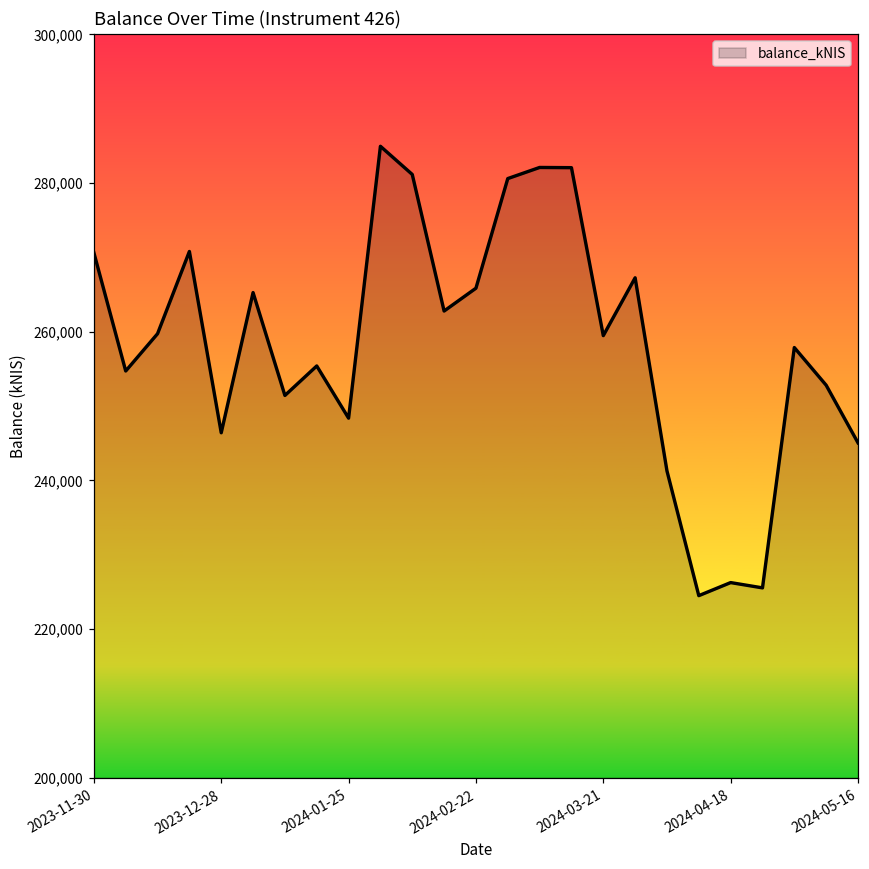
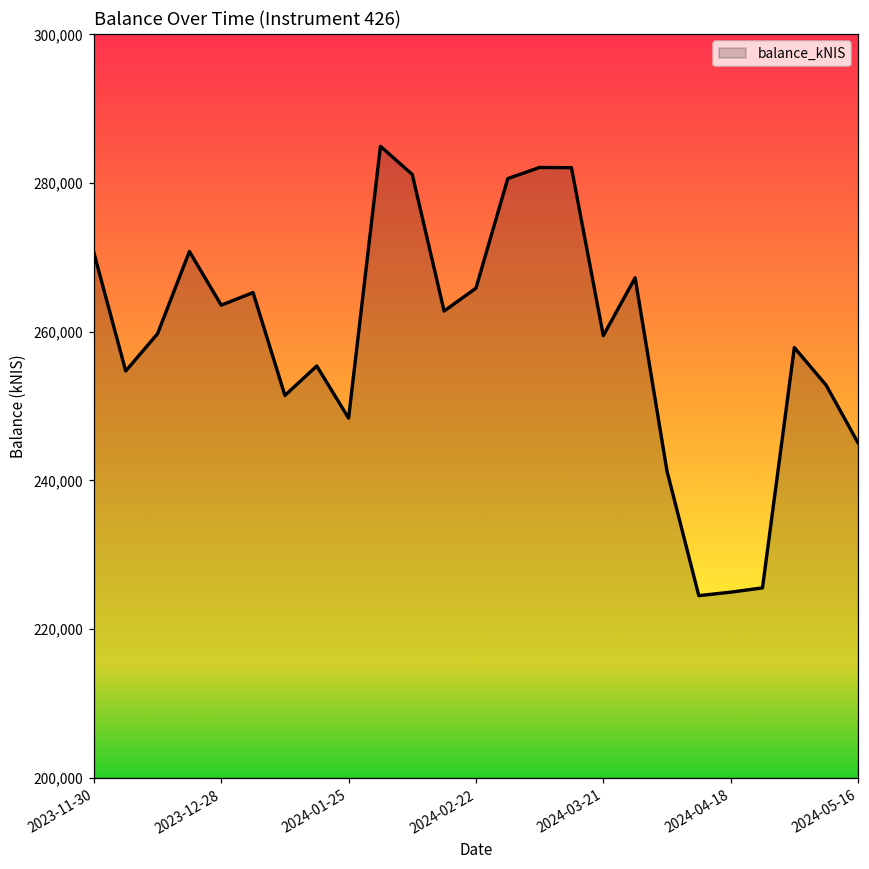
2023-12-28: 246,000 -> 264,000
2024-04-18: 226,000 -> 225,000
